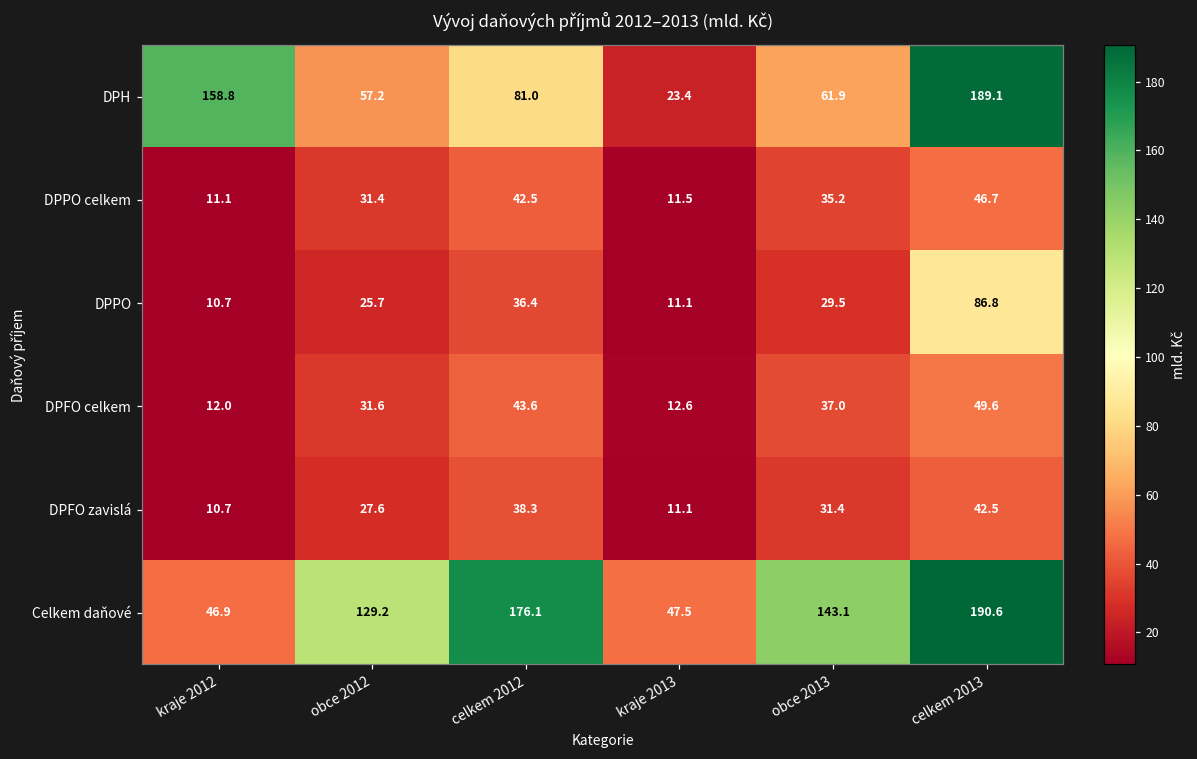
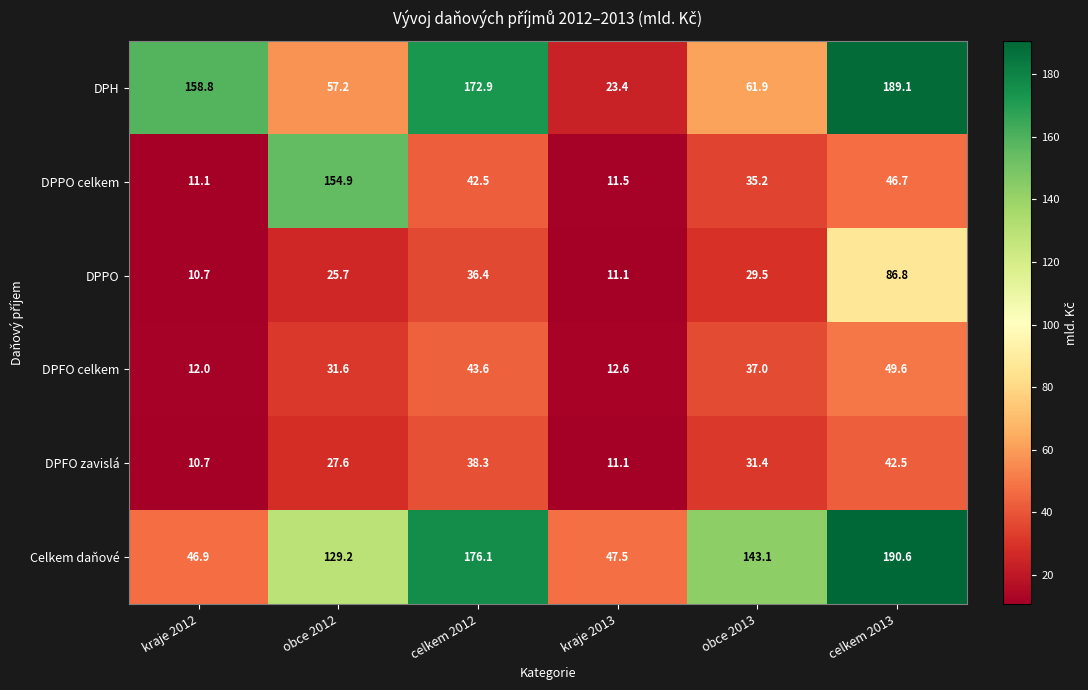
DPH, celkem 2012: 81.0 -> 172.9
DPPO celkem, obce 2012: 31.4 -> 154.9
